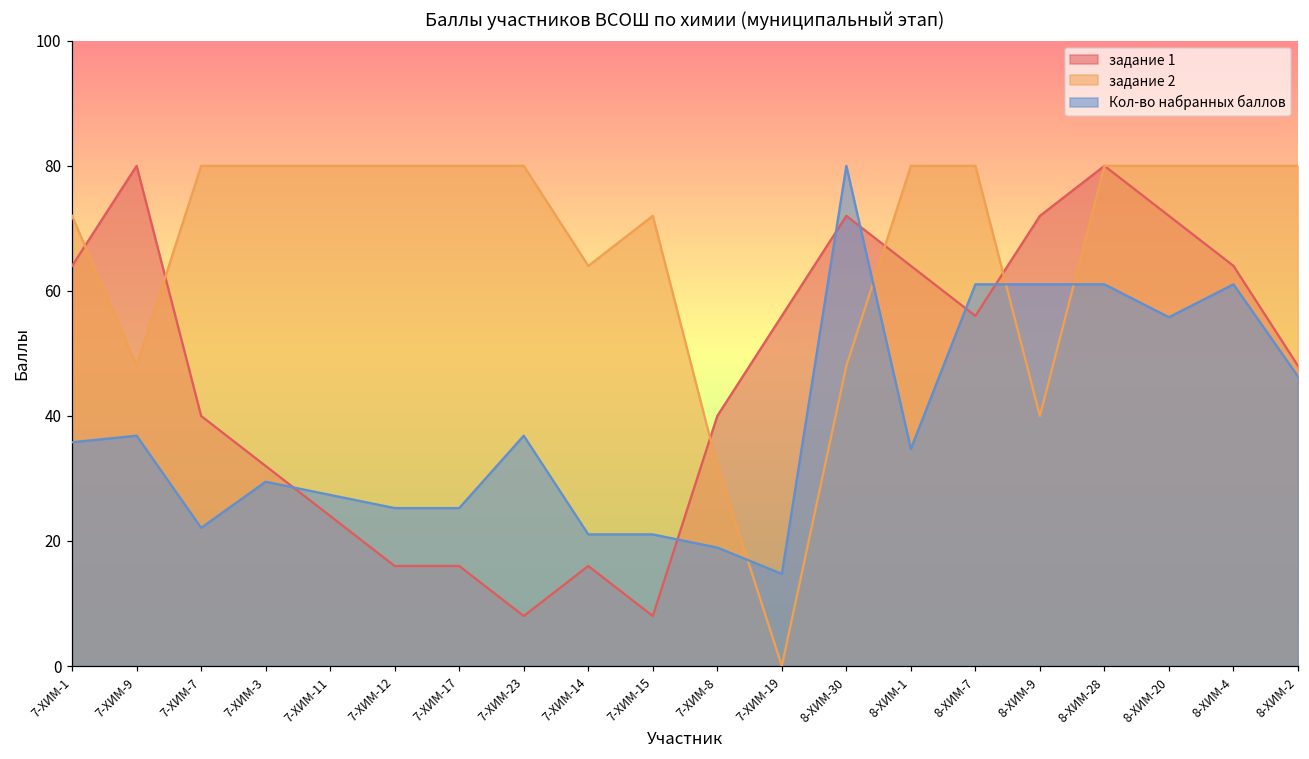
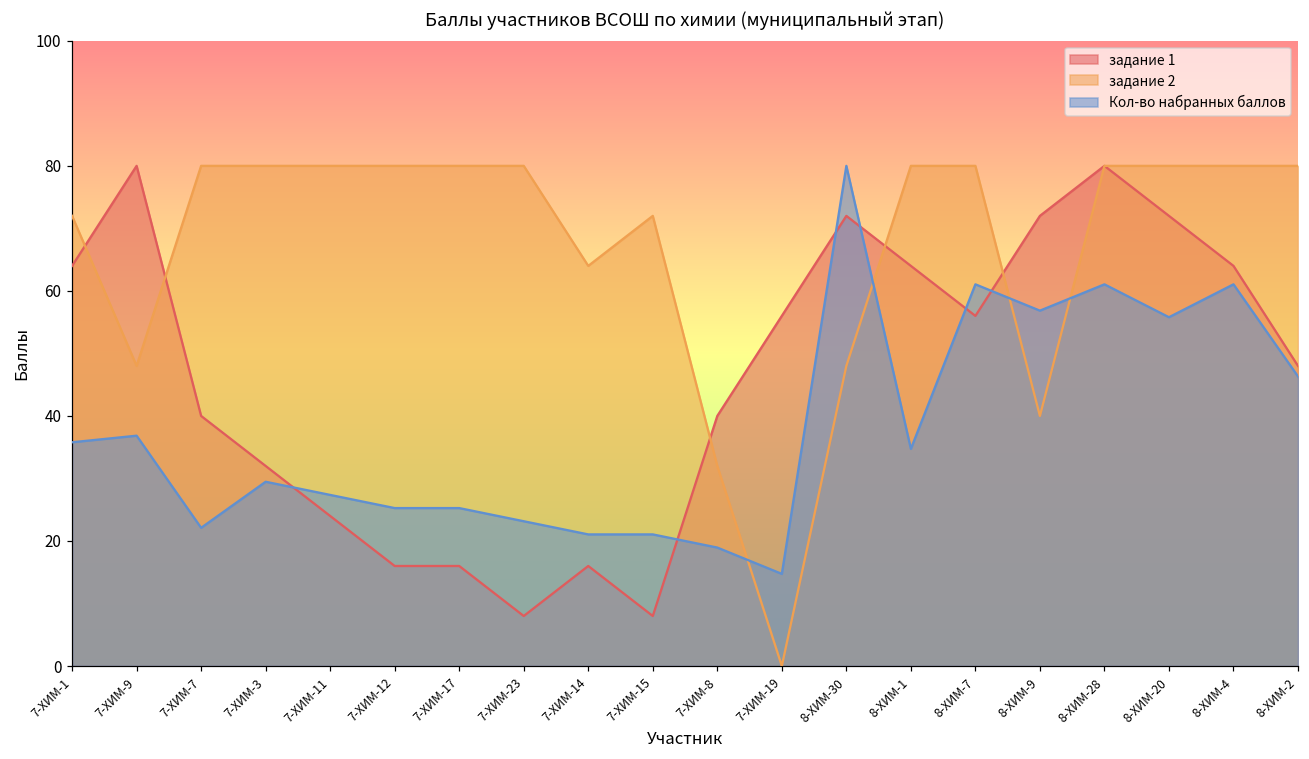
Кол-во набранных баллов, 7-ХИМ-23: 37 -> 23
Кол-во набранных баллов, 8-ХИМ-9: 61 -> 57
